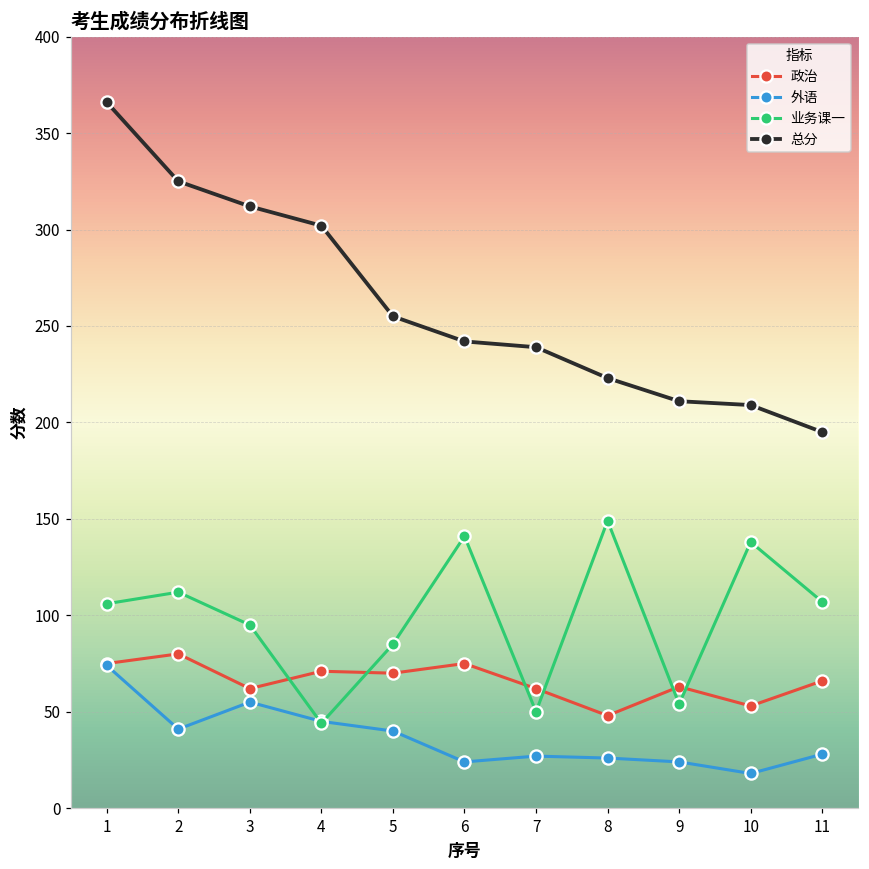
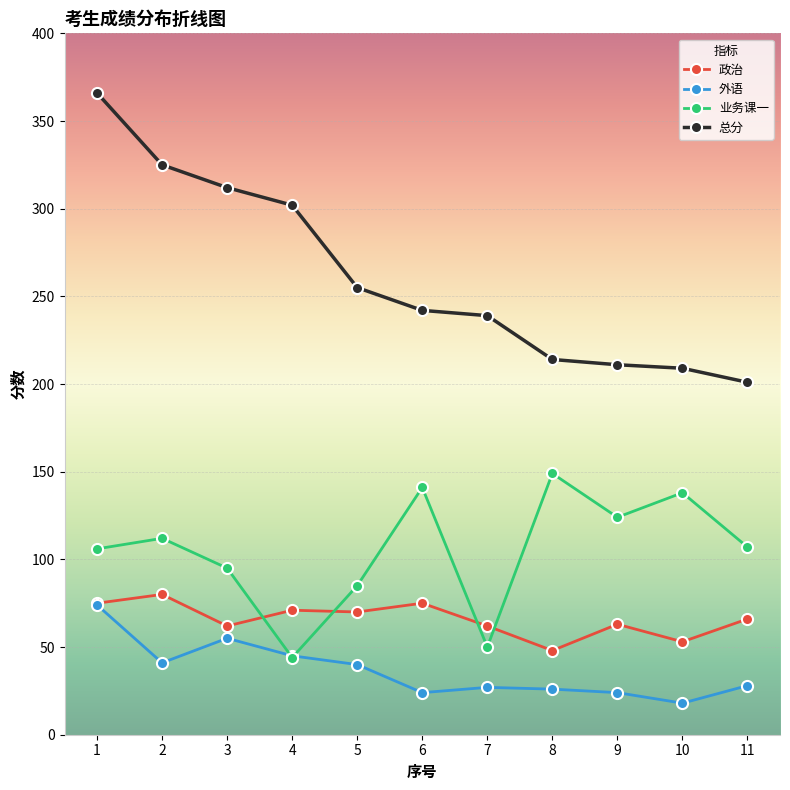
总分, 8: 223 -> 214
业务课一, 9: 54 -> 124
总分, 11: 195 -> 201
